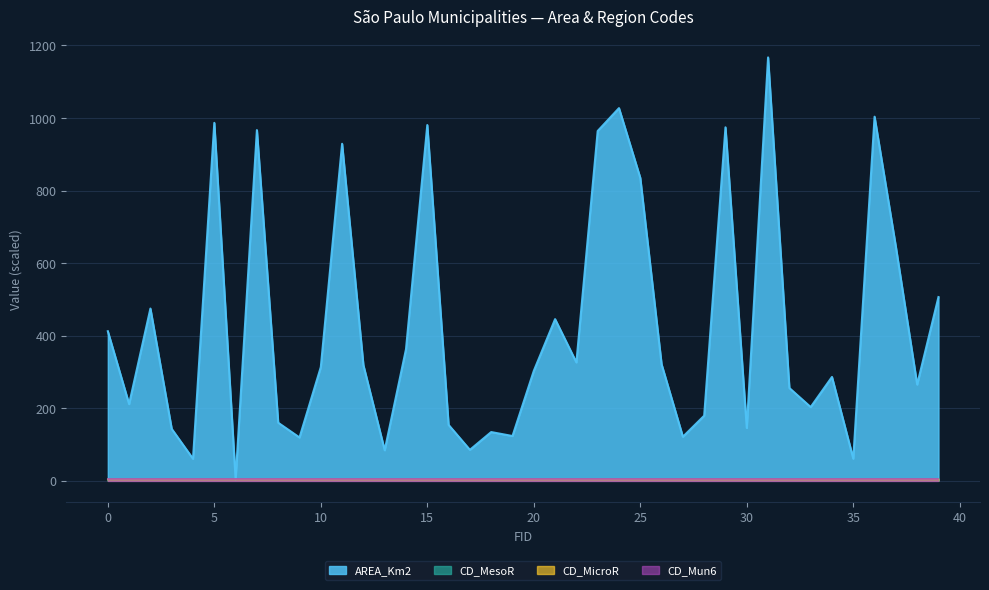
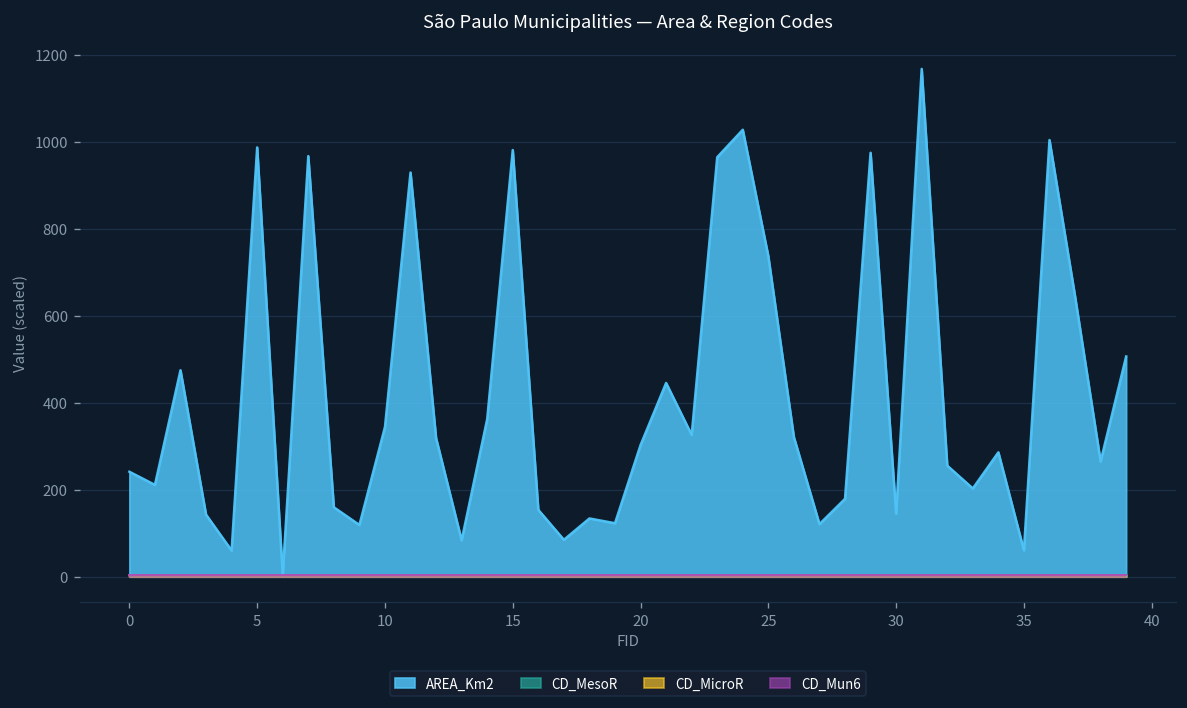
AREA_Km2, 0: 410 -> 240
AREA_Km2, 10: 310 -> 340
AREA_Km2, 25: 830 -> 740
